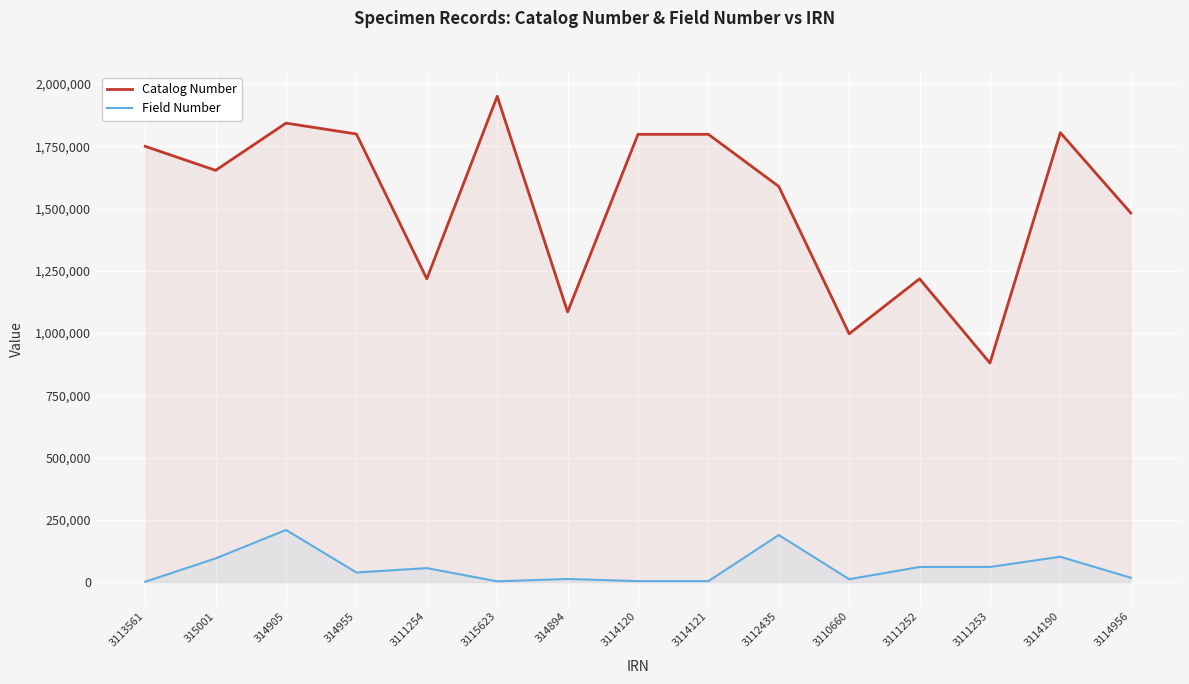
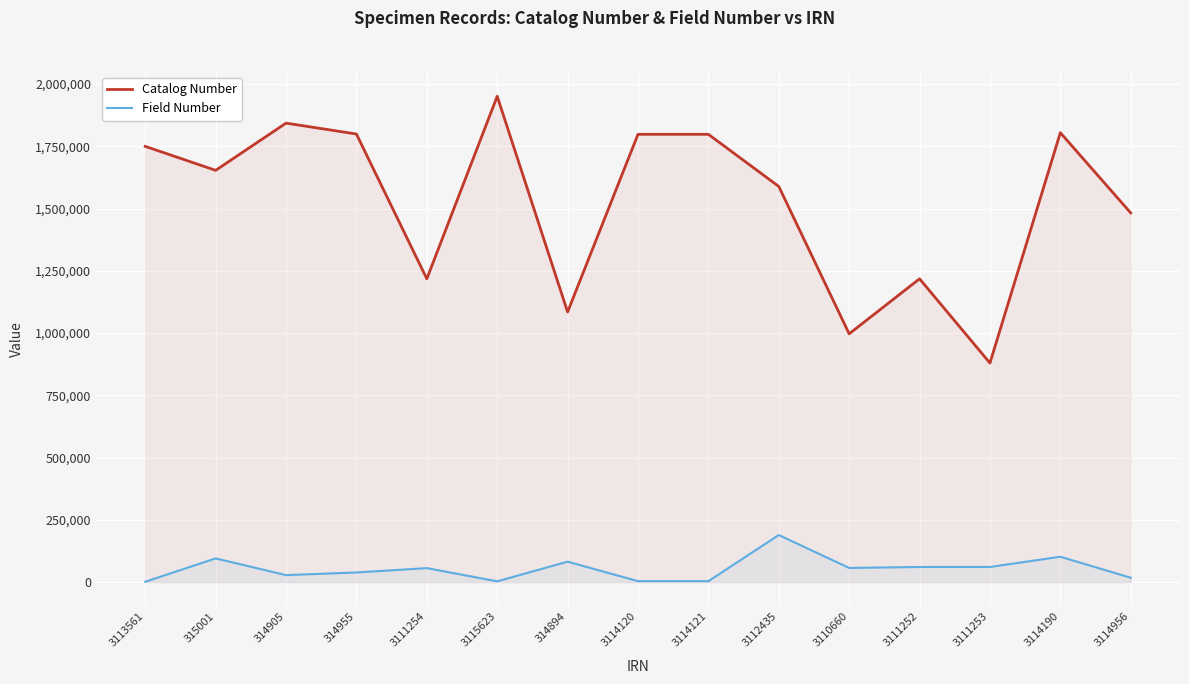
Field Number, 314905: 210,000 -> 30,000
Field Number, 314894: 10,000 -> 80,000
Field Number, 3110660: 10,000 -> 60,000
